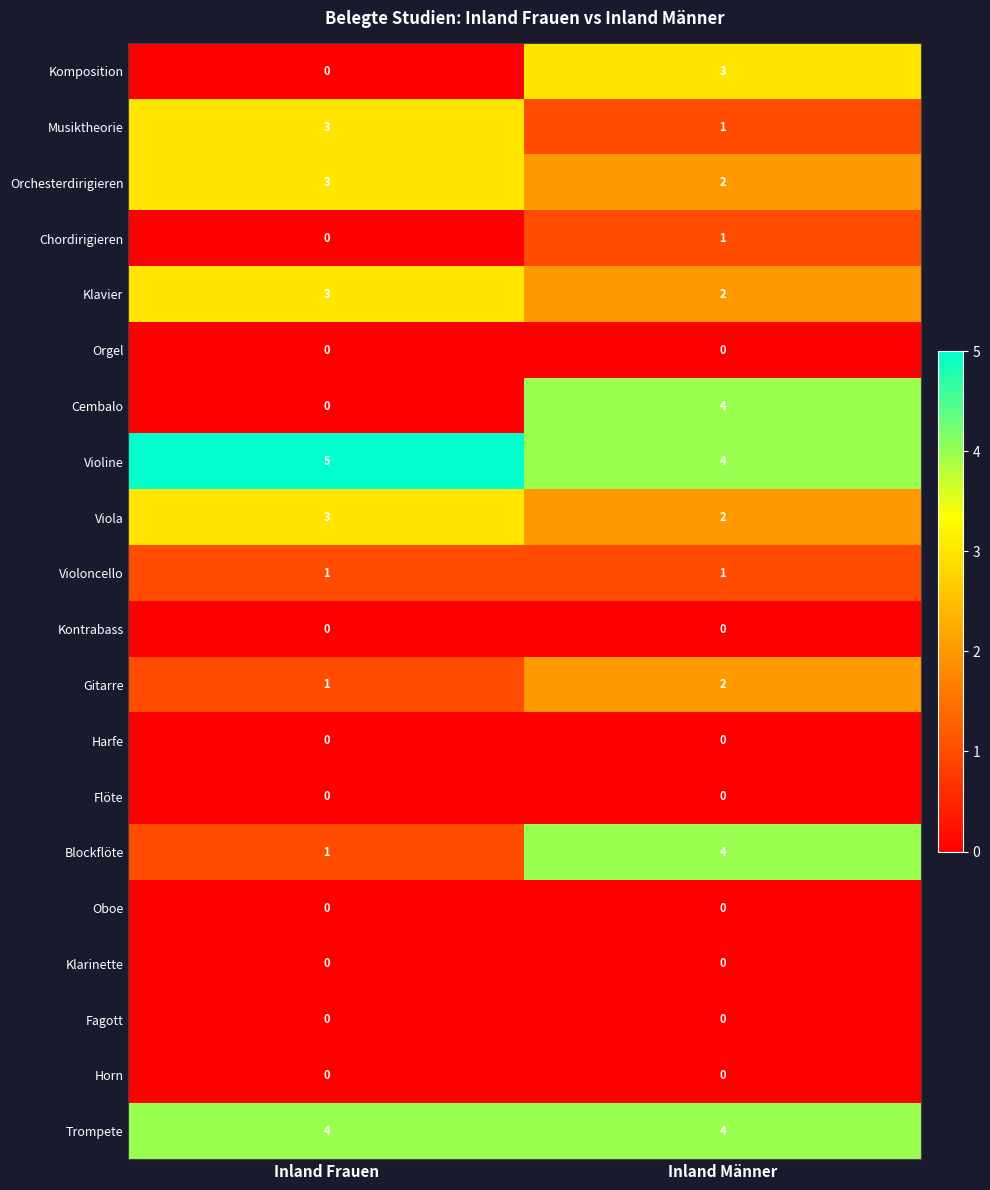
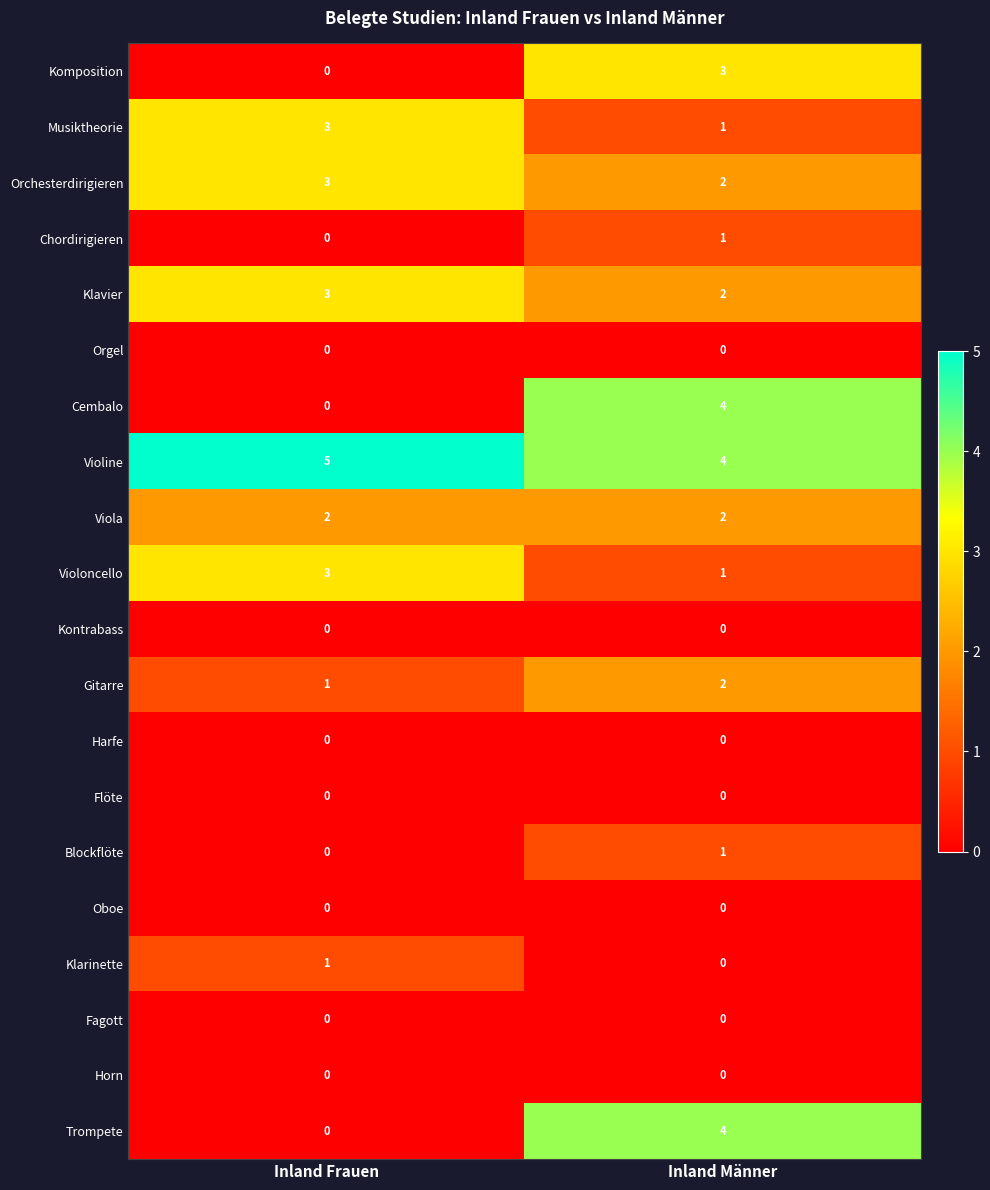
Viola, Inland Frauen: 3 -> 2
Violoncello, Inland Frauen: 1 -> 3
Blockflöte, Inland Frauen: 1 -> 0
Blockflöte, Inland Männer: 4 -> 1
Klarinette, Inland Frauen: 0 -> 1
Trompete, Inland Frauen: 4 -> 0
